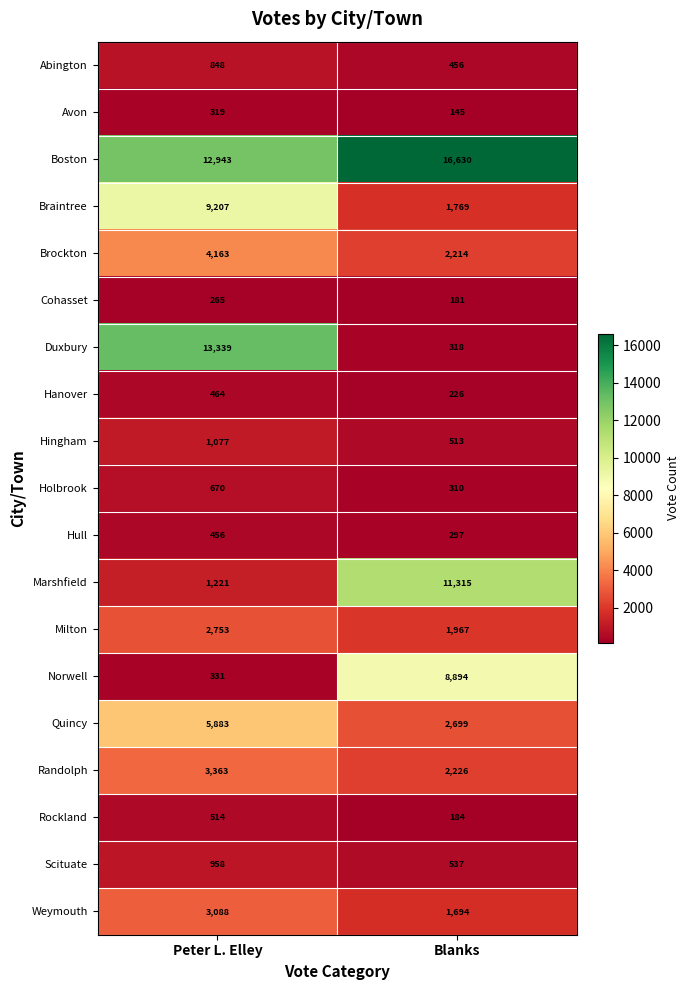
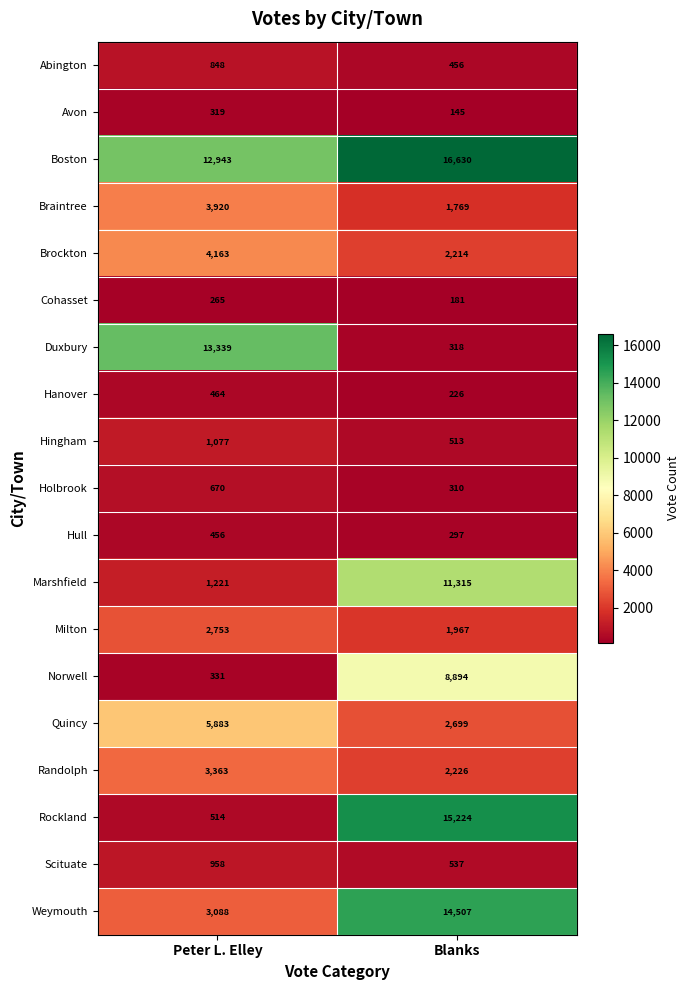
Braintree, Peter L. Elley: 9,207 -> 3,920
Rockland, Blanks: 184 -> 15,224
Weymouth, Blanks: 1,694 -> 14,507
